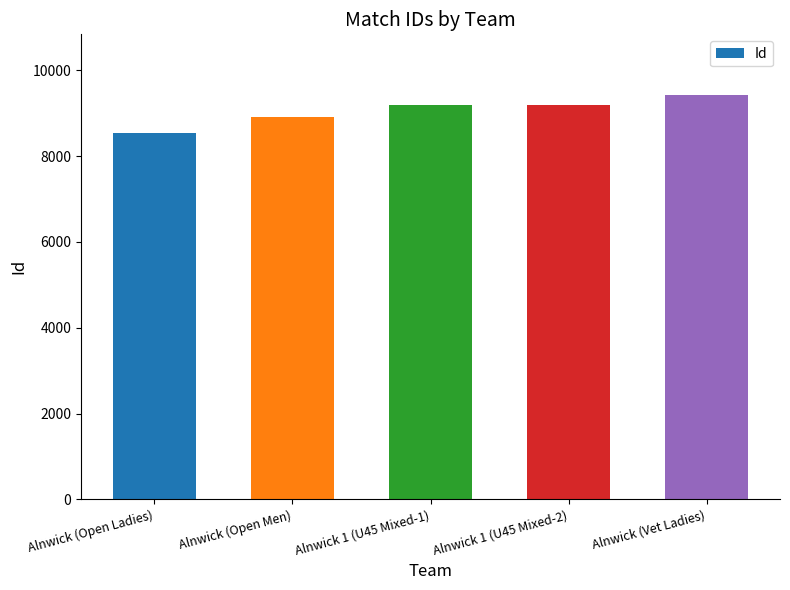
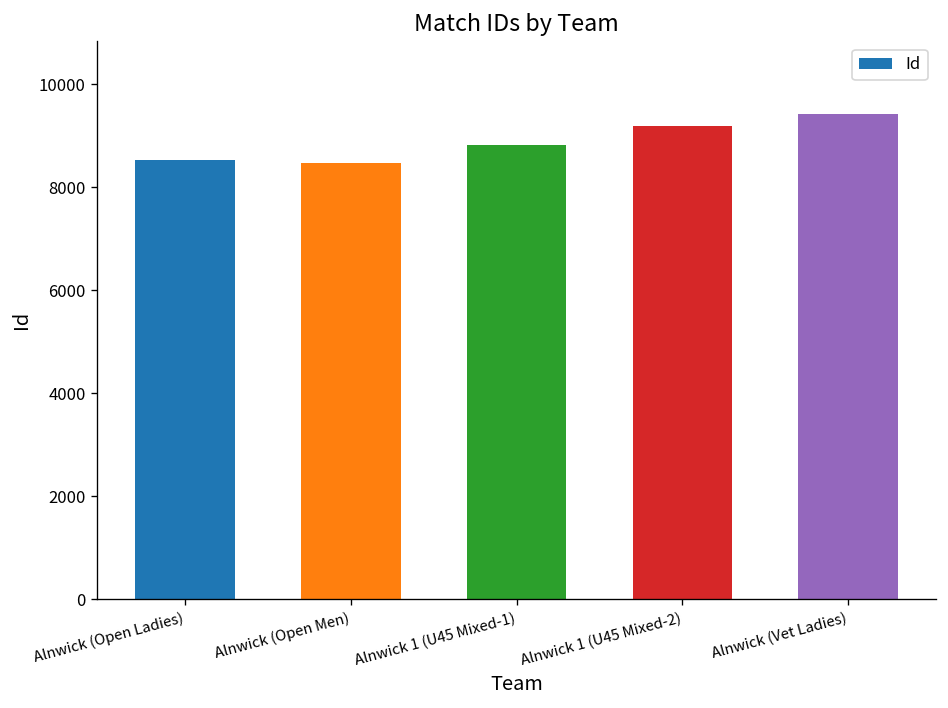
Alnwick (Open Men): 8900 -> 8500
Alnwick 1 (U45 Mixed-1): 9200 -> 8800
